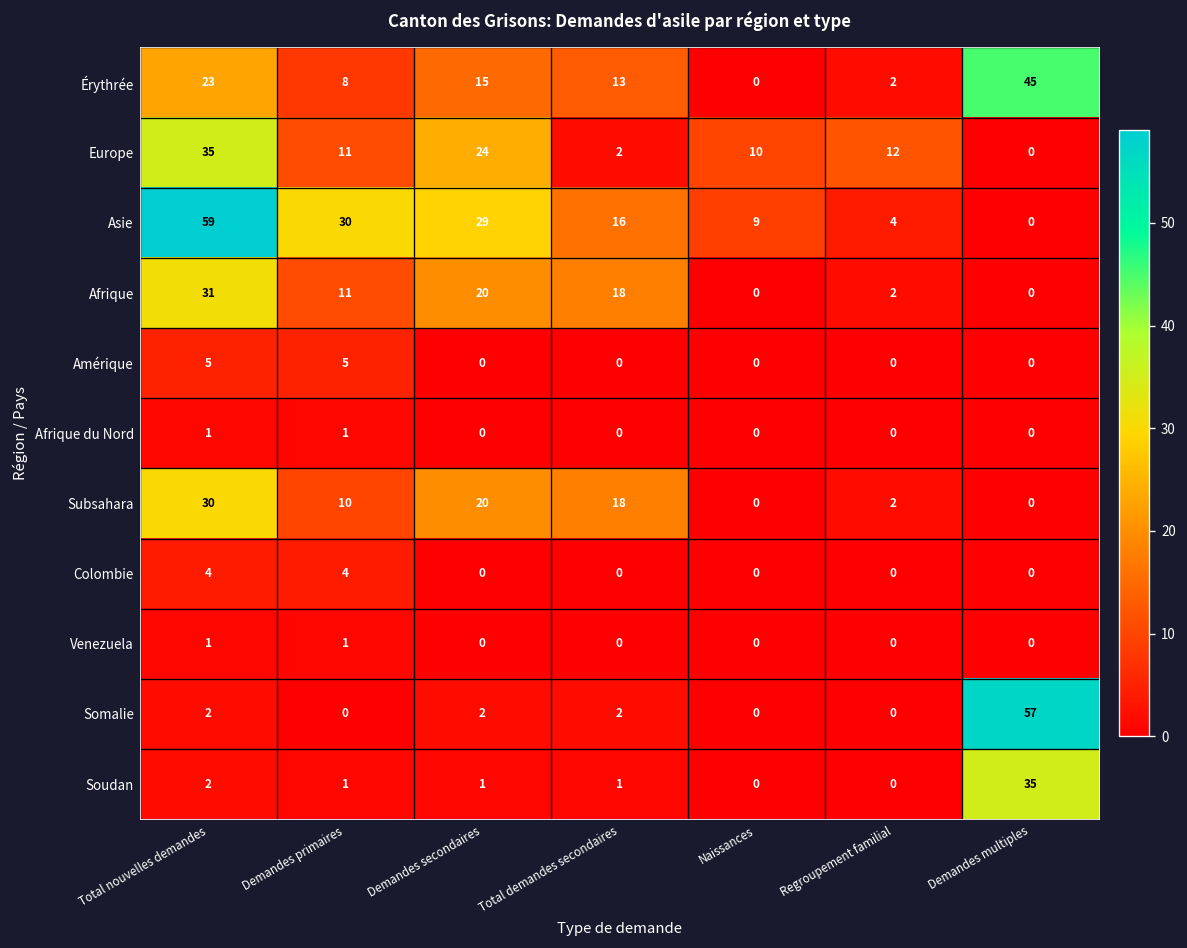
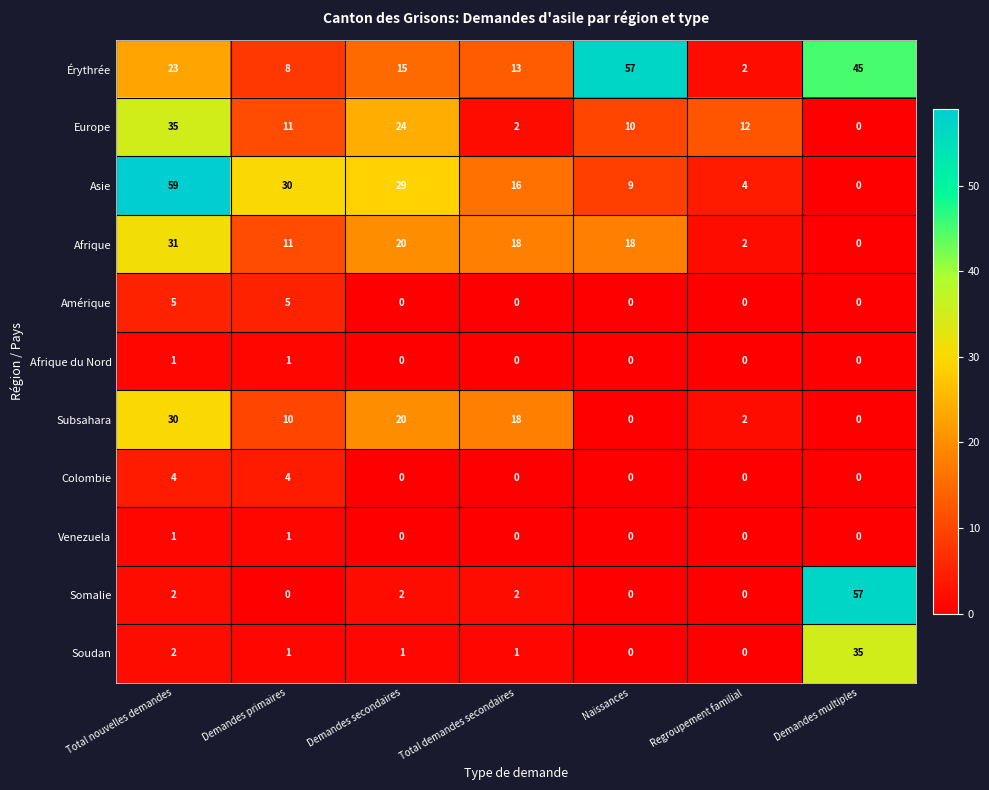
Érythrée, Naissances: 0 -> 57
Afrique, Naissances: 0 -> 18
